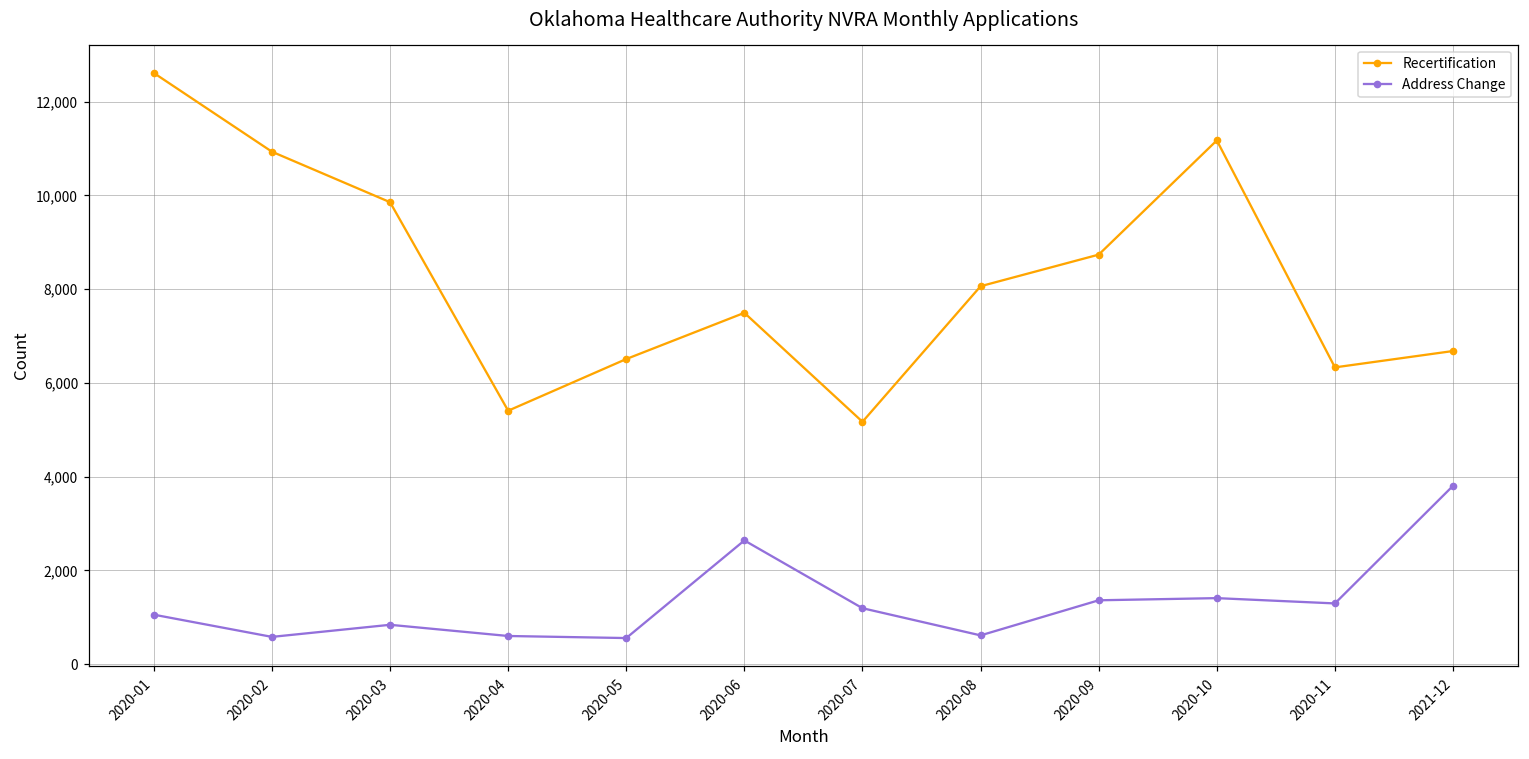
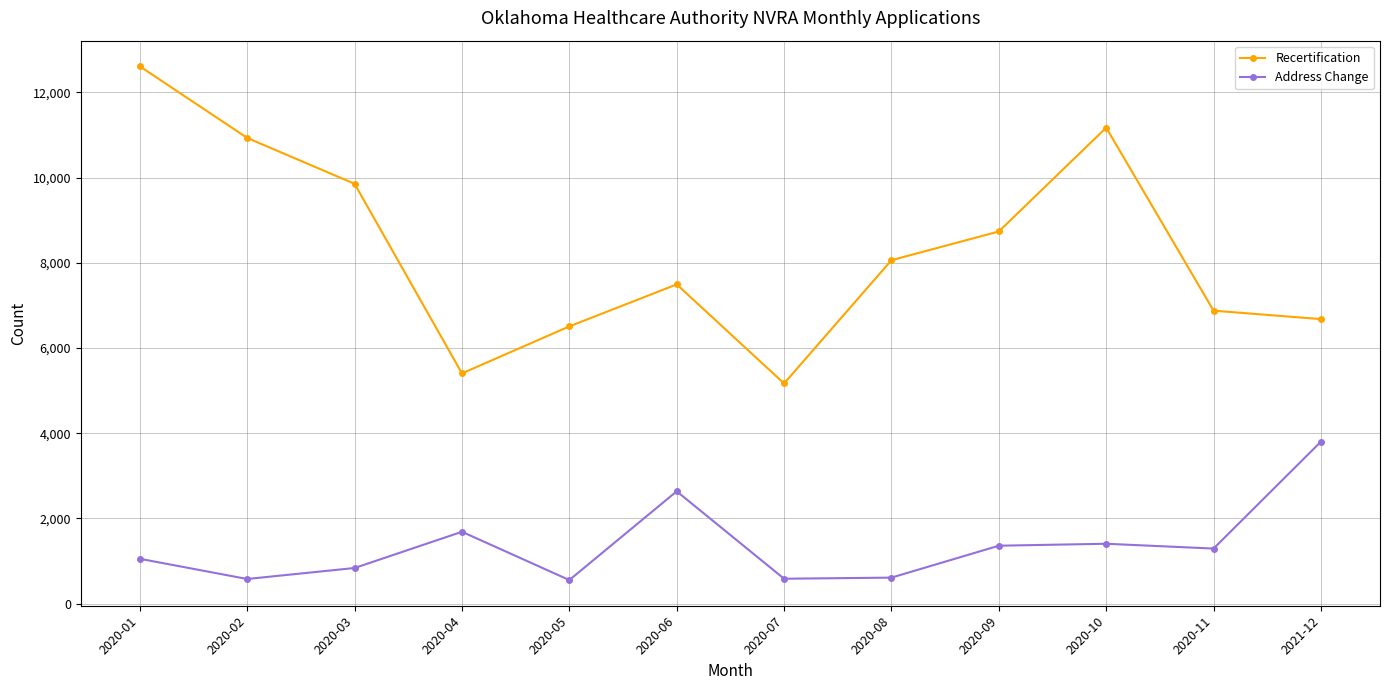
Address Change, 2020-04: 600 -> 1,700
Address Change, 2020-07: 1,200 -> 600
Recertification, 2020-11: 6,300 -> 6,900
